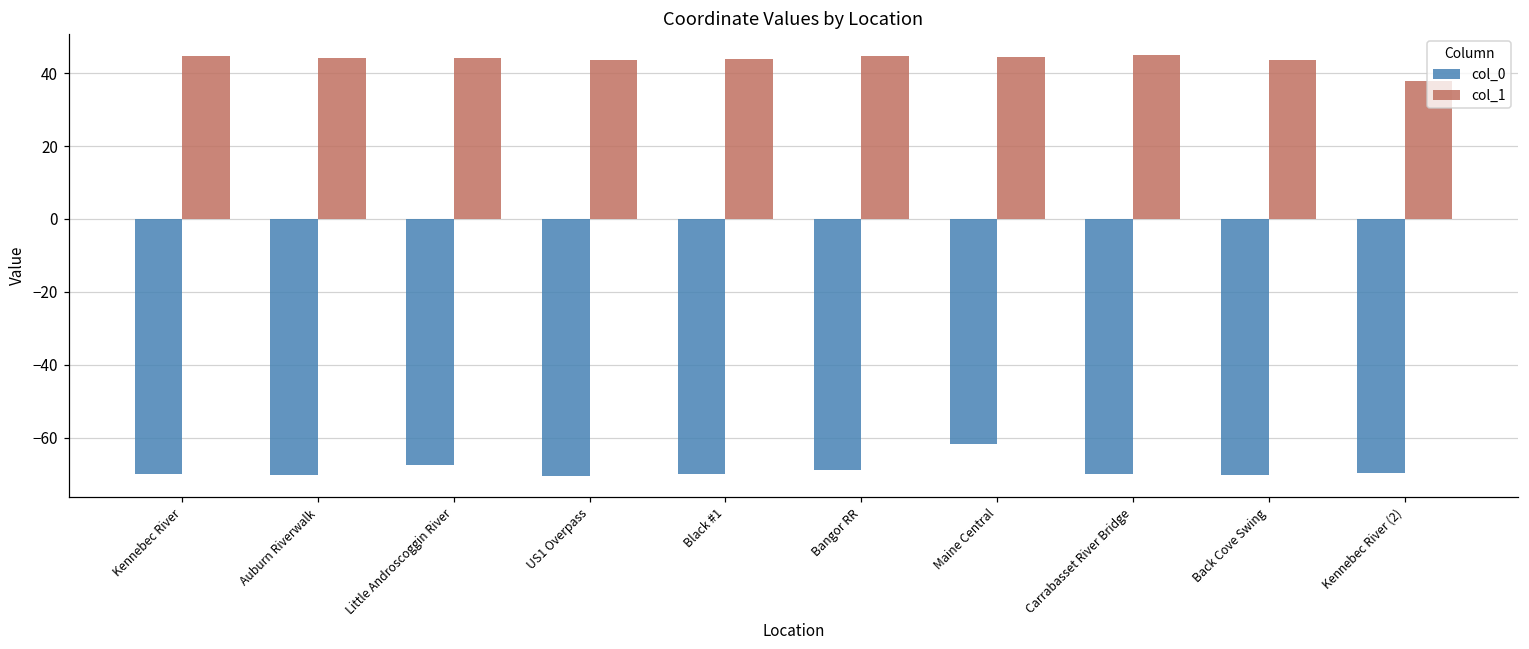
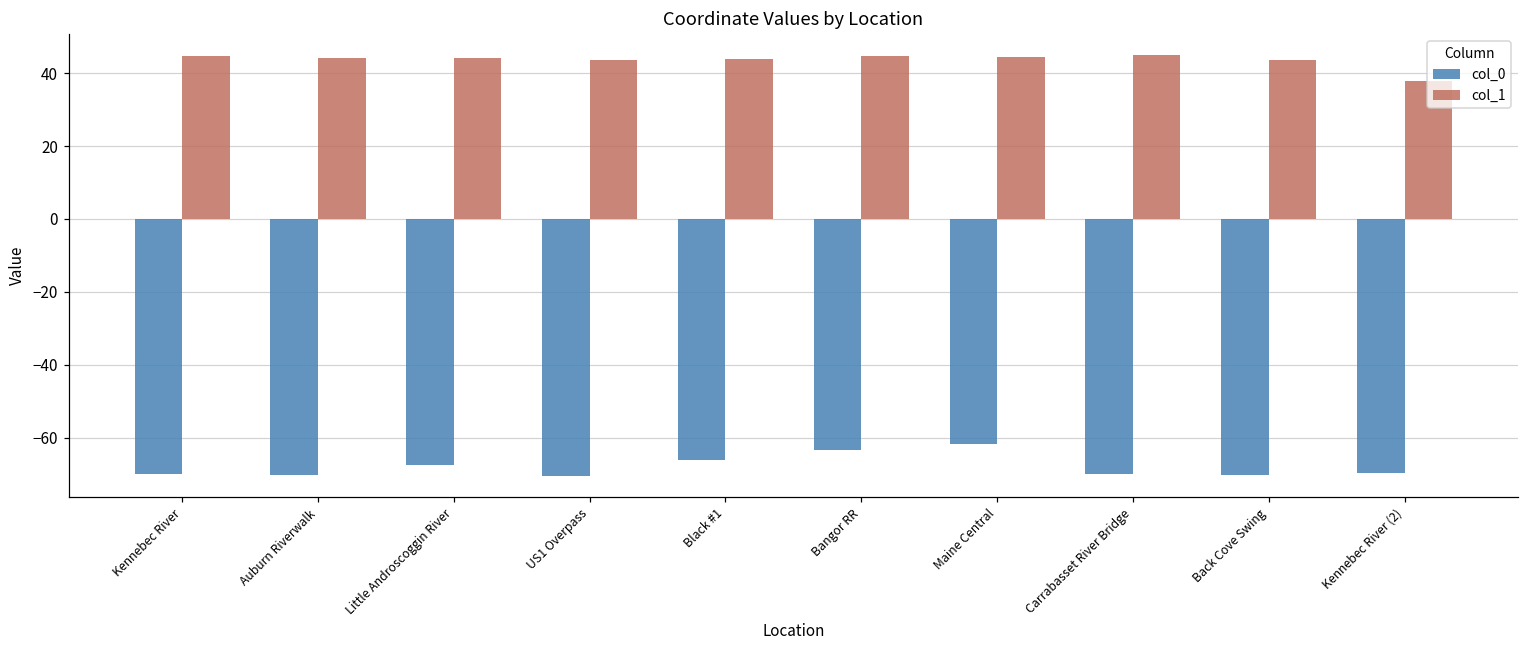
col_0, Black #1: -70 -> -66
col_0, Bangor RR: -69 -> -64
